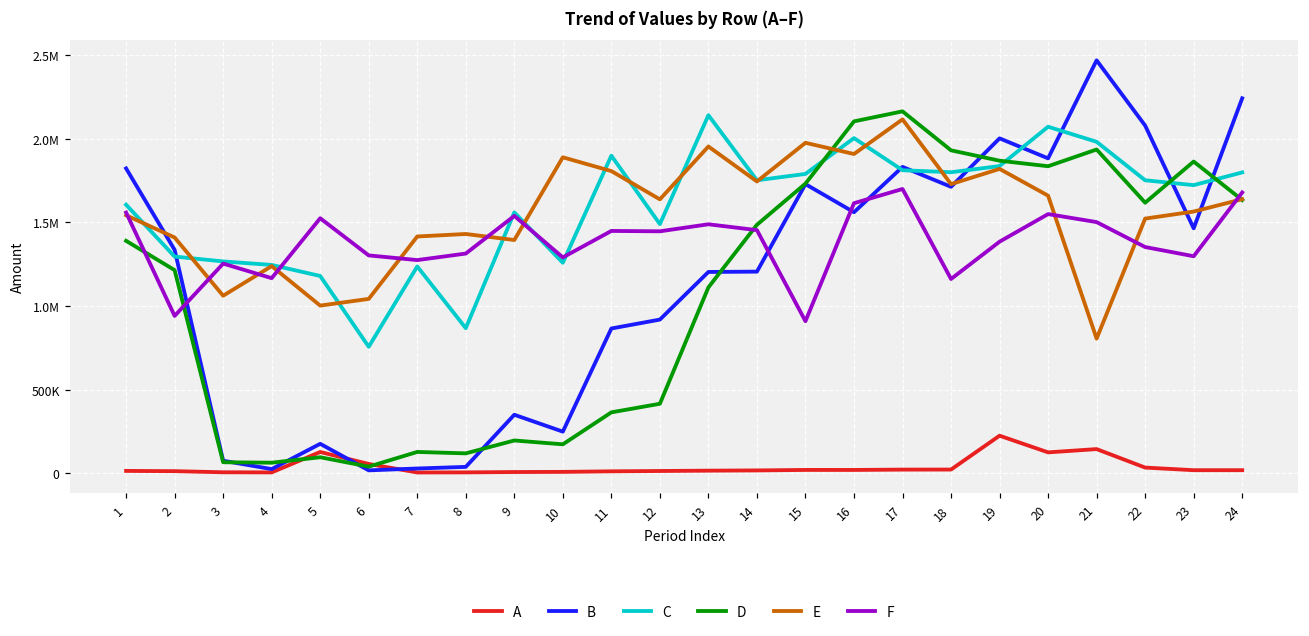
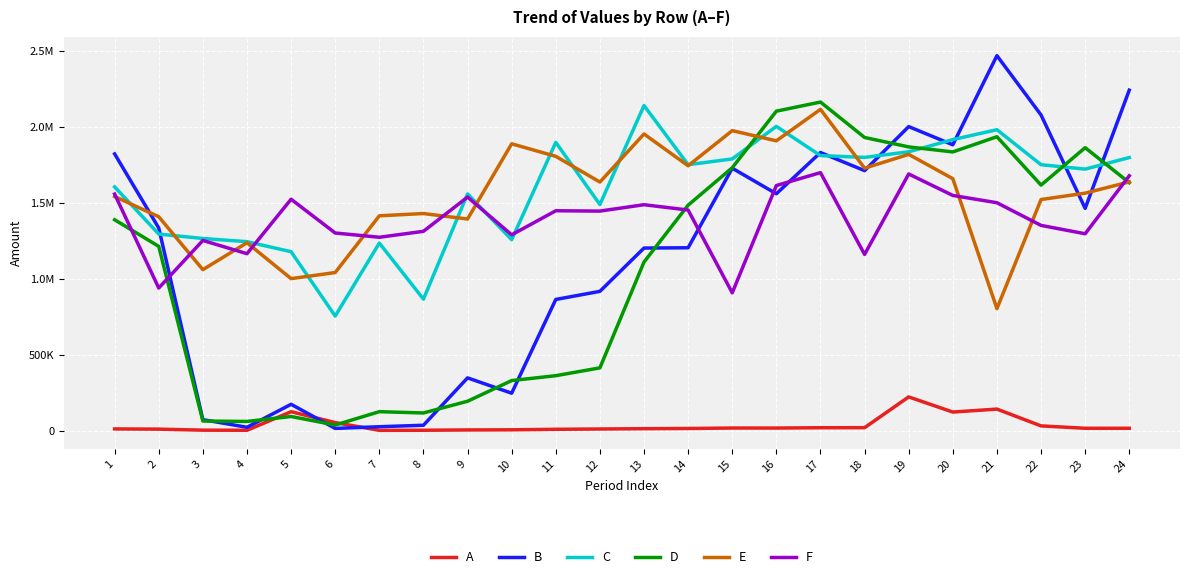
D, 10: 170000 -> 330000
F, 19: 1390000 -> 1690000
C, 20: 2070000 -> 1920000
